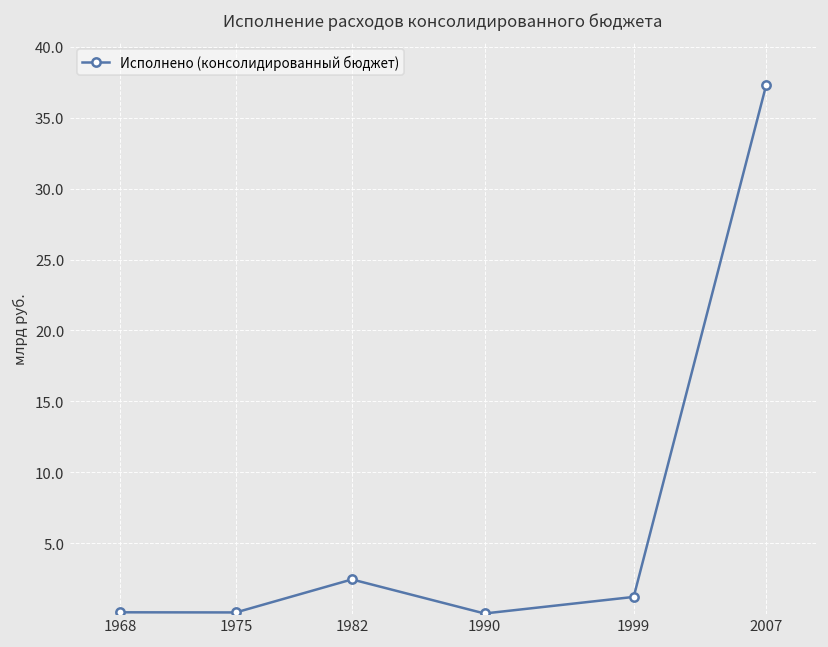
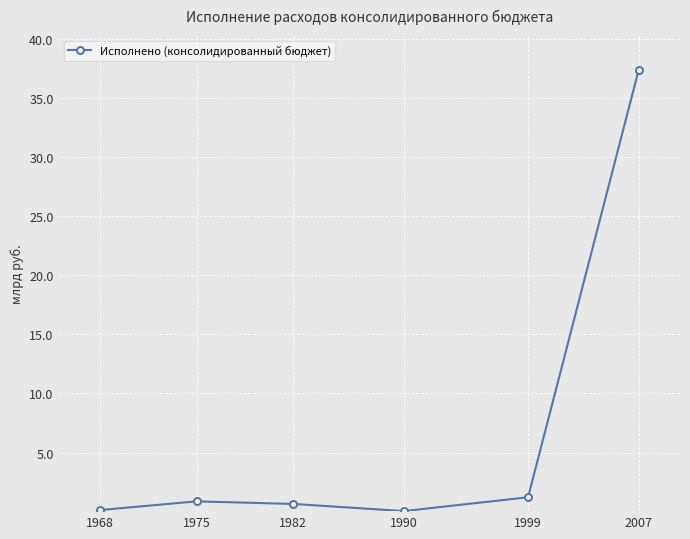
1975: 0.1 -> 0.9
1982: 2.5 -> 0.7
